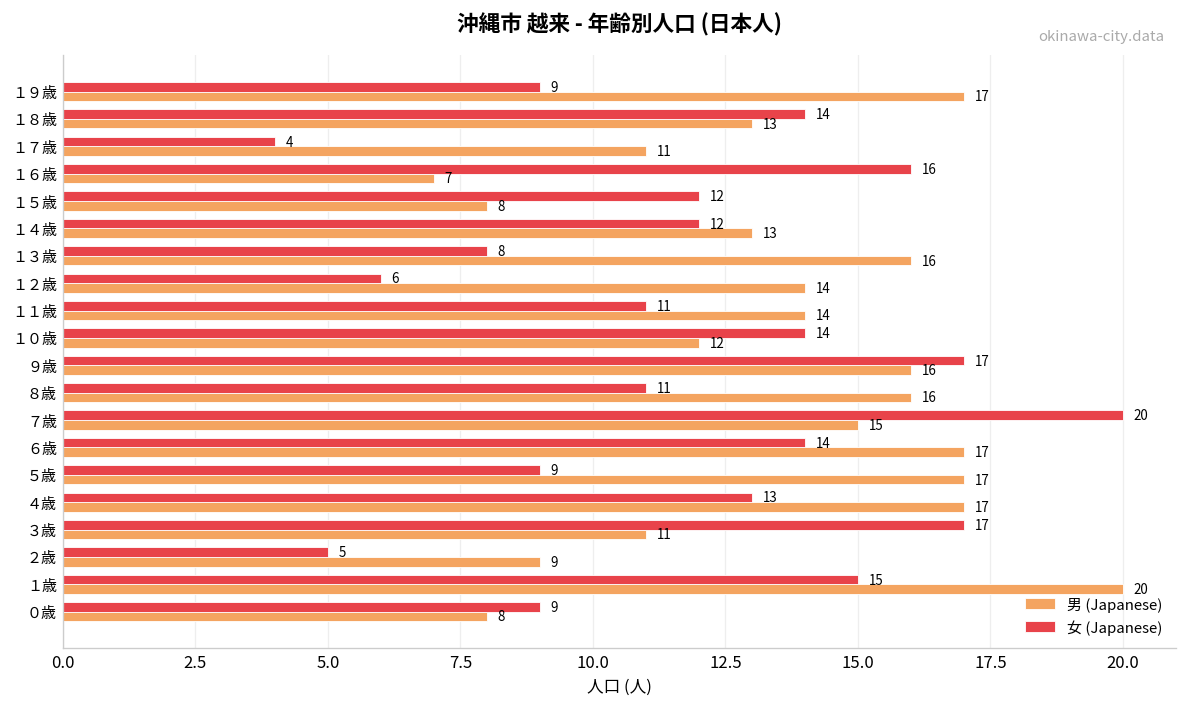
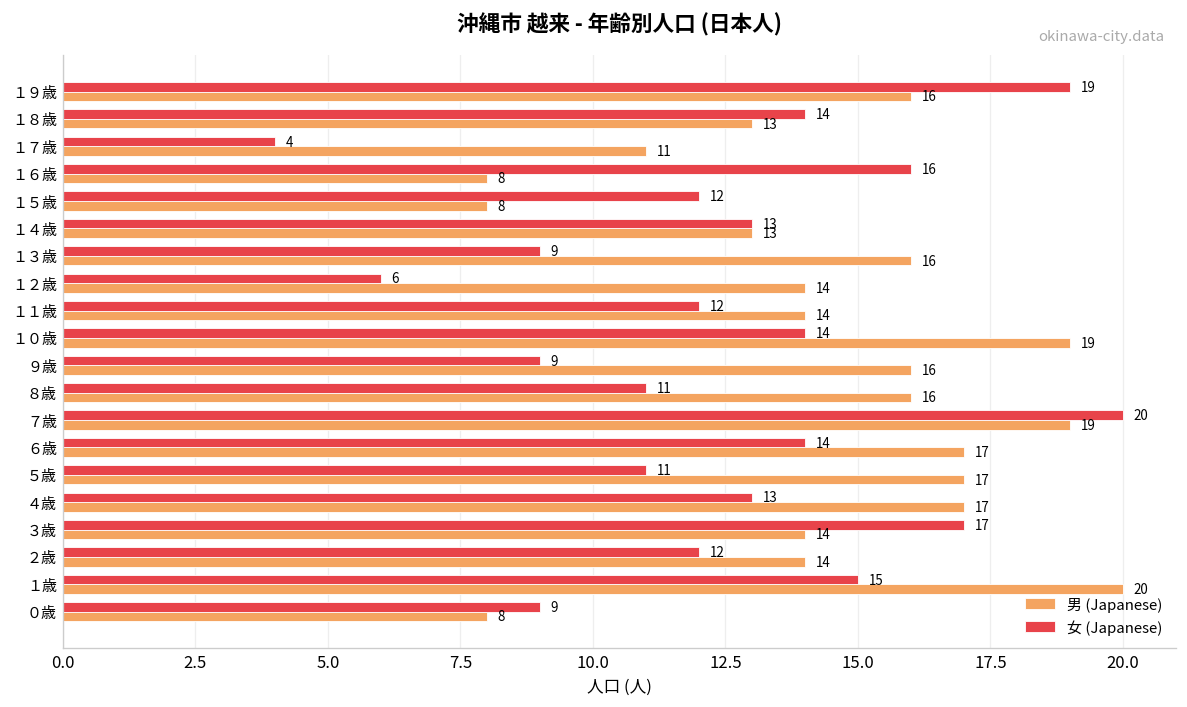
女 (Japanese), １９歳: 9 -> 19
男 (Japanese), １９歳: 17 -> 16
男 (Japanese), １６歳: 7 -> 8
女 (Japanese), １４歳: 12 -> 13
女 (Japanese), １３歳: 8 -> 9
女 (Japanese), １１歳: 11 -> 12
男 (Japanese), １０歳: 12 -> 19
女 (Japanese), ９歳: 17 -> 9
男 (Japanese), ７歳: 15 -> 19
女 (Japanese), ５歳: 9 -> 11
男 (Japanese), ３歳: 11 -> 14
女 (Japanese), ２歳: 5 -> 12
男 (Japanese), ２歳: 9 -> 14
